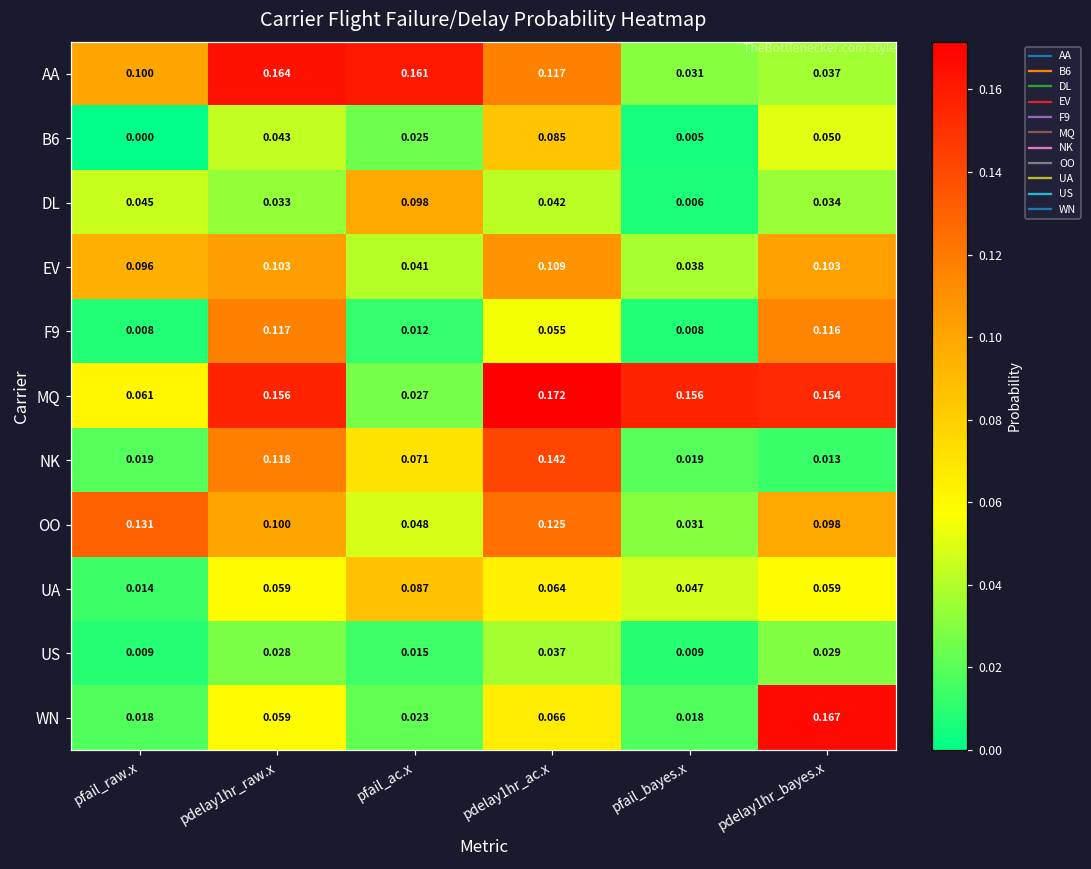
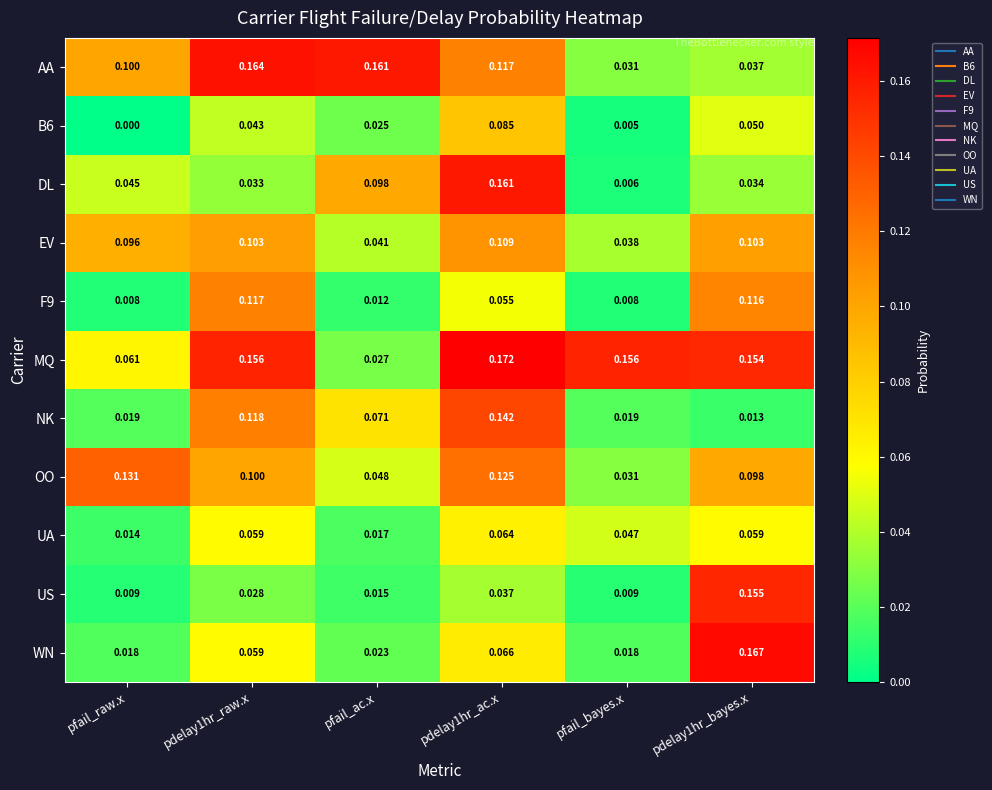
DL, pdelay1hr_ac.x: 0.042 -> 0.161
UA, pfail_ac.x: 0.087 -> 0.017
US, pdelay1hr_bayes.x: 0.029 -> 0.155
